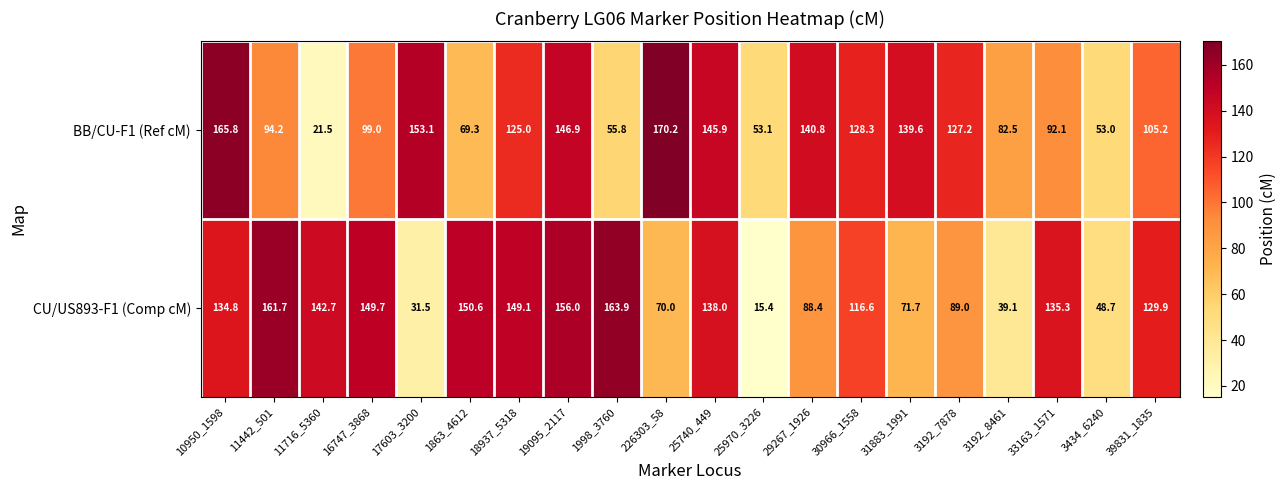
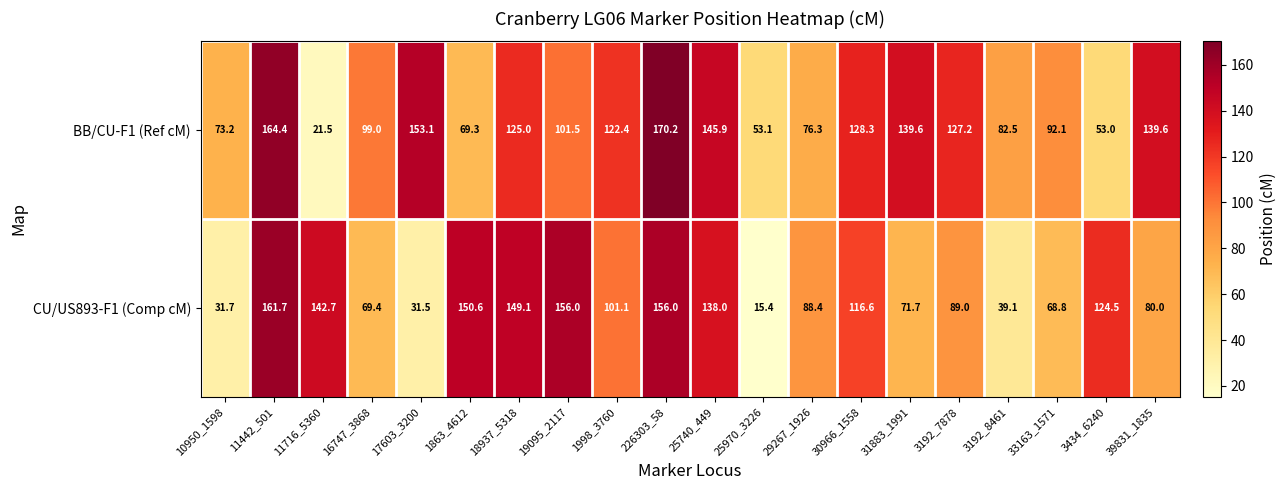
BB/CU-F1 (Ref cM), 10950_1598: 165.8 -> 73.2
BB/CU-F1 (Ref cM), 11442_501: 94.2 -> 164.4
BB/CU-F1 (Ref cM), 19095_2117: 146.9 -> 101.5
BB/CU-F1 (Ref cM), 1998_3760: 55.8 -> 122.4
BB/CU-F1 (Ref cM), 29267_1926: 140.8 -> 76.3
BB/CU-F1 (Ref cM), 39831_1835: 105.2 -> 139.6
CU/US893-F1 (Comp cM), 10950_1598: 134.8 -> 31.7
CU/US893-F1 (Comp cM), 16747_3868: 149.7 -> 69.4
CU/US893-F1 (Comp cM), 1998_3760: 163.9 -> 101.1
CU/US893-F1 (Comp cM), 226303_58: 70.0 -> 156.0
CU/US893-F1 (Comp cM), 33163_1571: 135.3 -> 68.8
CU/US893-F1 (Comp cM), 3434_6240: 48.7 -> 124.5
CU/US893-F1 (Comp cM), 39831_1835: 129.9 -> 80.0
